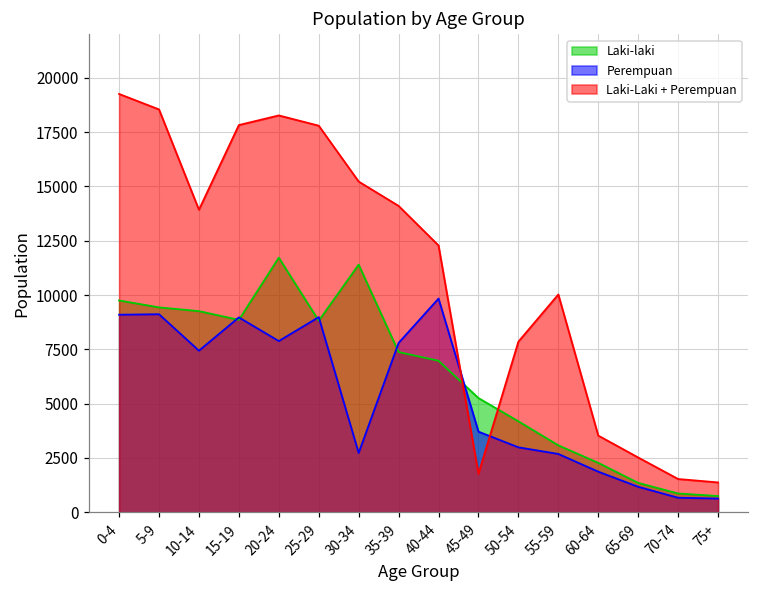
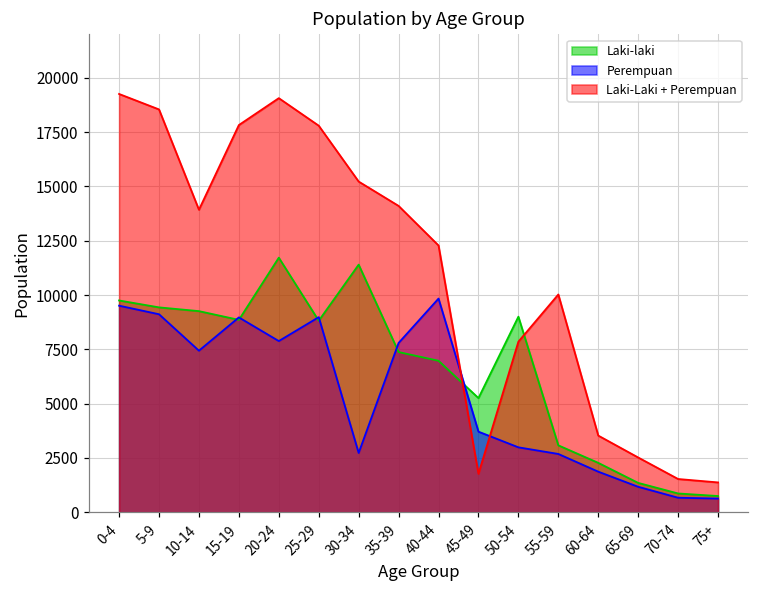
Perempuan, 0-4: 9100 -> 9500
Laki-Laki + Perempuan, 20-24: 18300 -> 19100
Laki-laki, 50-54: 4200 -> 9000
